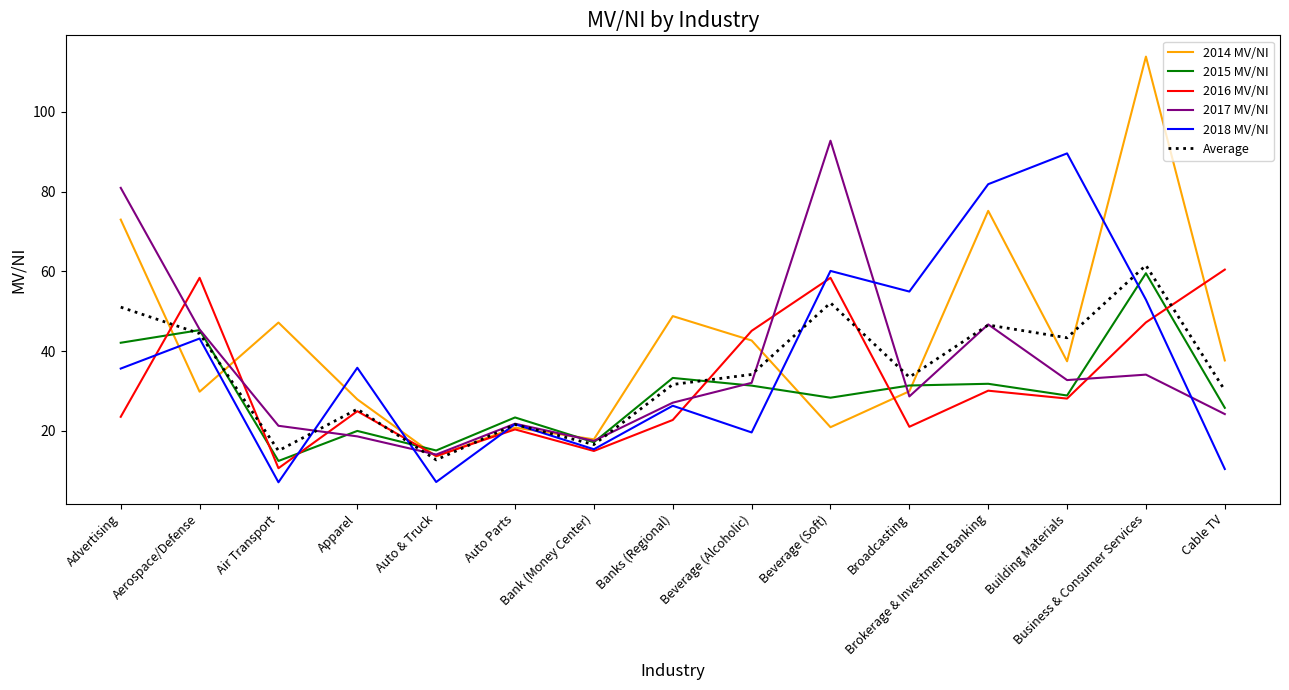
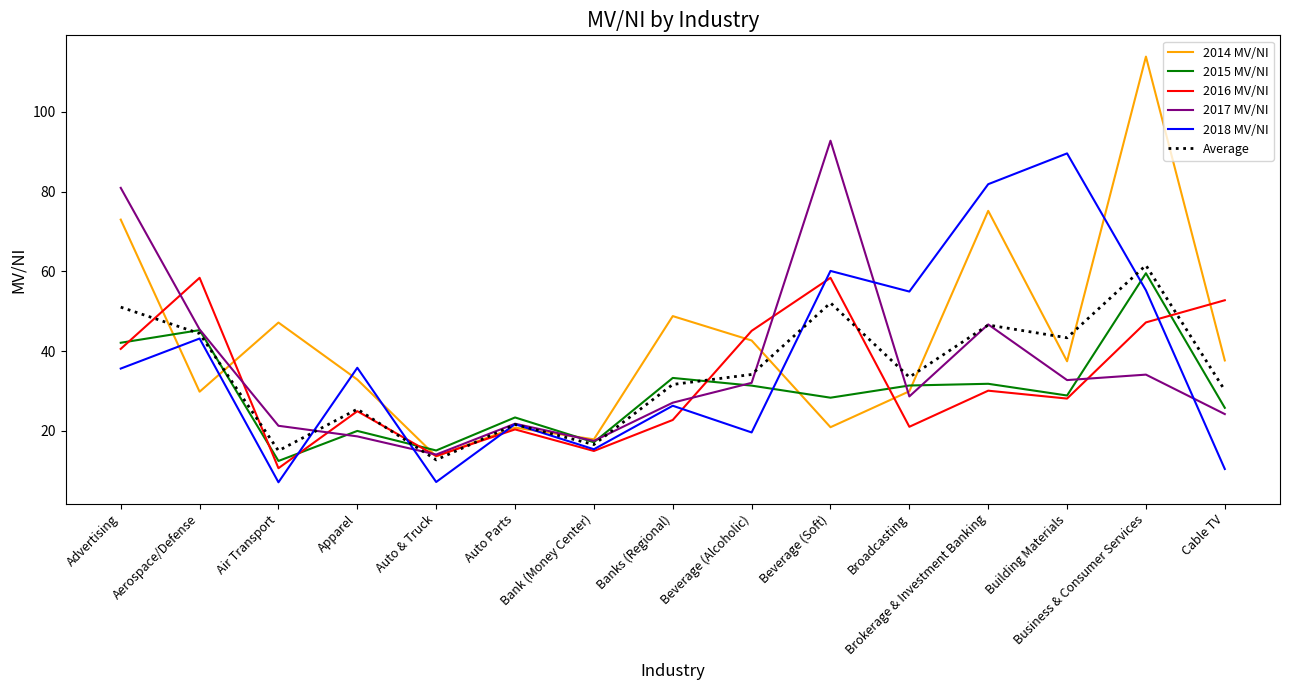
2016 MV/NI, Advertising: 23 -> 41
2014 MV/NI, Apparel: 28 -> 33
2018 MV/NI, Business & Consumer Services: 53 -> 55
2016 MV/NI, Cable TV: 60 -> 53
